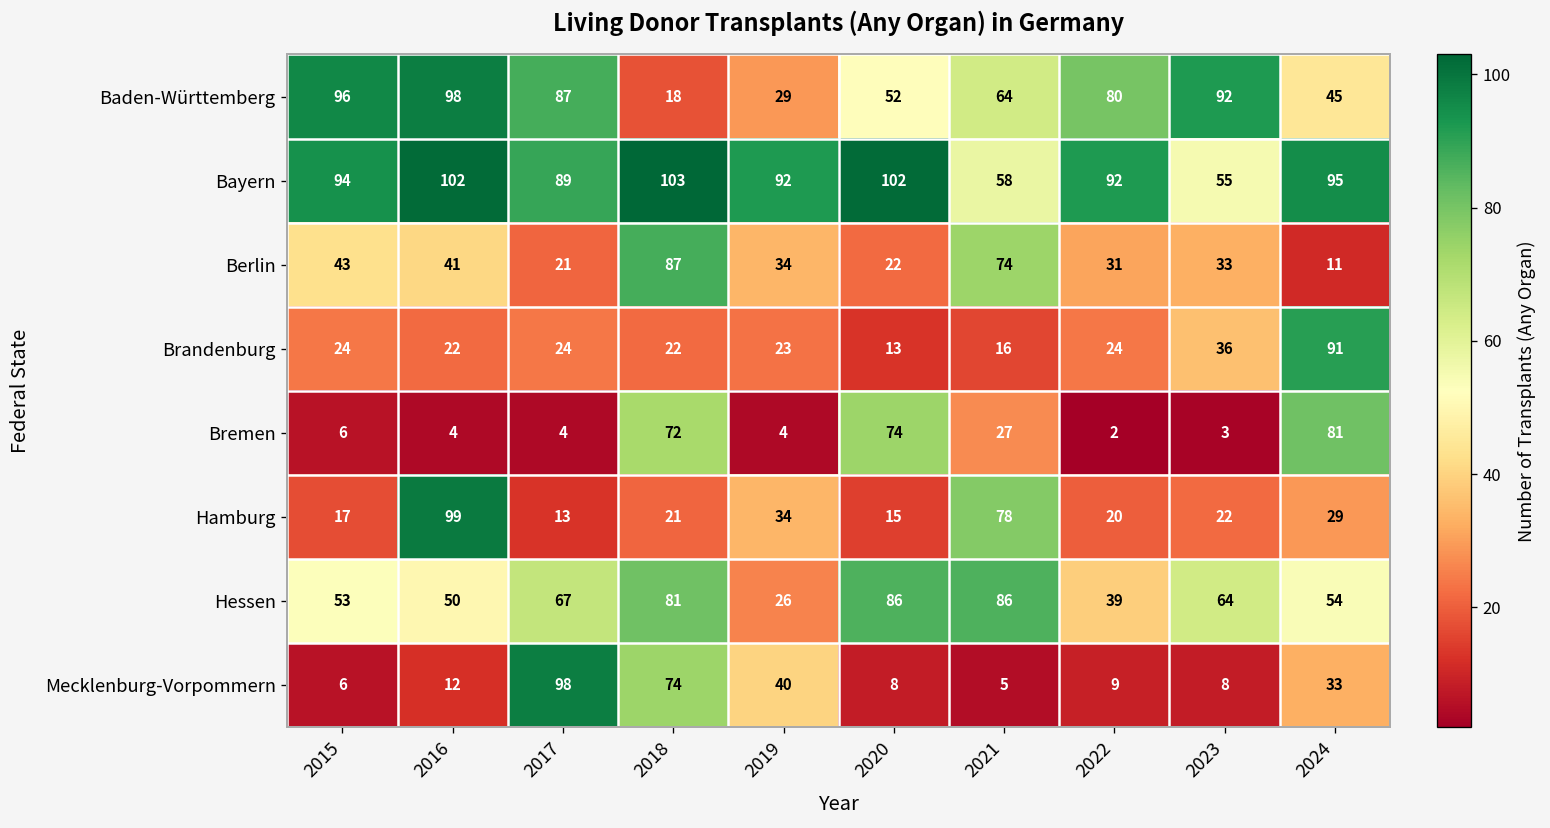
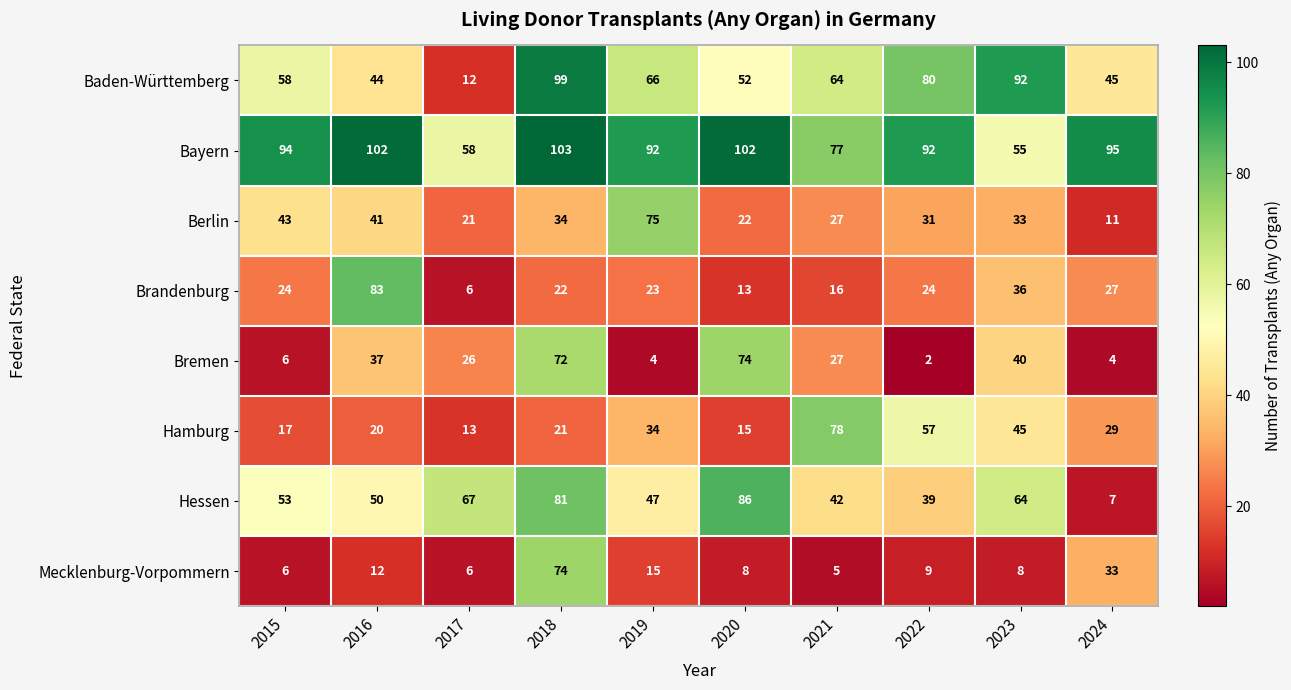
Baden-Württemberg, 2015: 96 -> 58
Baden-Württemberg, 2016: 98 -> 44
Baden-Württemberg, 2017: 87 -> 12
Baden-Württemberg, 2018: 18 -> 99
Baden-Württemberg, 2019: 29 -> 66
Bayern, 2017: 89 -> 58
Bayern, 2021: 58 -> 77
Berlin, 2018: 87 -> 34
Berlin, 2019: 34 -> 75
Berlin, 2021: 74 -> 27
Brandenburg, 2016: 22 -> 83
Brandenburg, 2017: 24 -> 6
Brandenburg, 2024: 91 -> 27
Bremen, 2016: 4 -> 37
Bremen, 2017: 4 -> 26
Bremen, 2023: 3 -> 40
Bremen, 2024: 81 -> 4
Hamburg, 2016: 99 -> 20
Hamburg, 2022: 20 -> 57
Hamburg, 2023: 22 -> 45
Hessen, 2019: 26 -> 47
Hessen, 2021: 86 -> 42
Hessen, 2024: 54 -> 7
Mecklenburg-Vorpommern, 2017: 98 -> 6
Mecklenburg-Vorpommern, 2019: 40 -> 15
